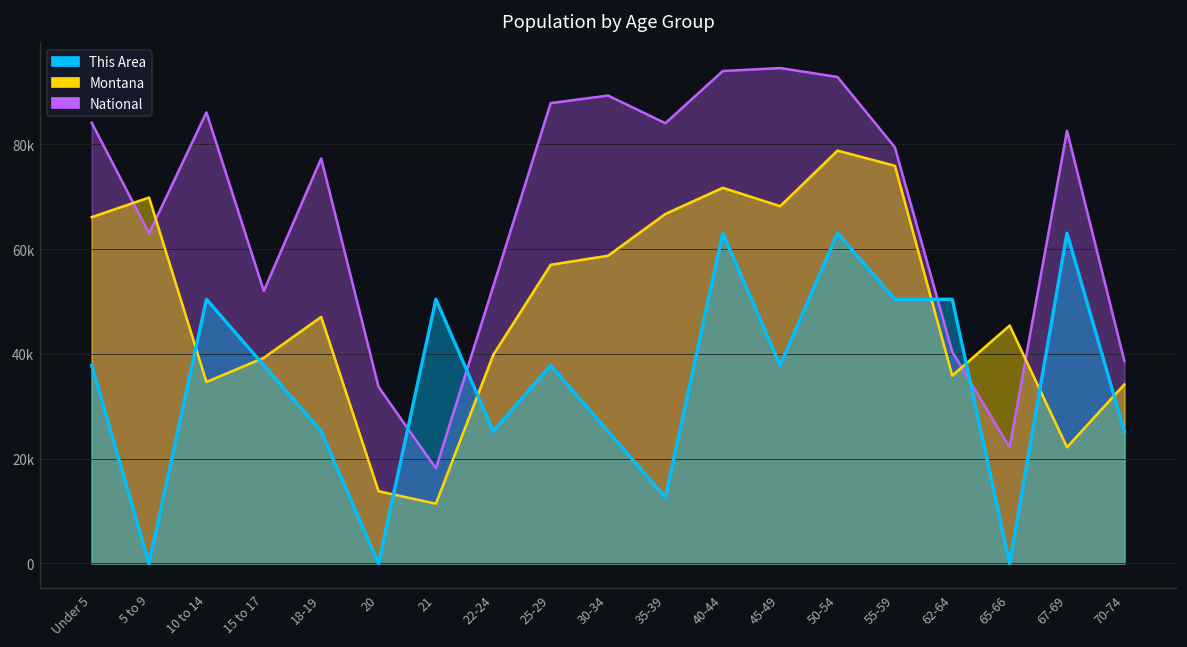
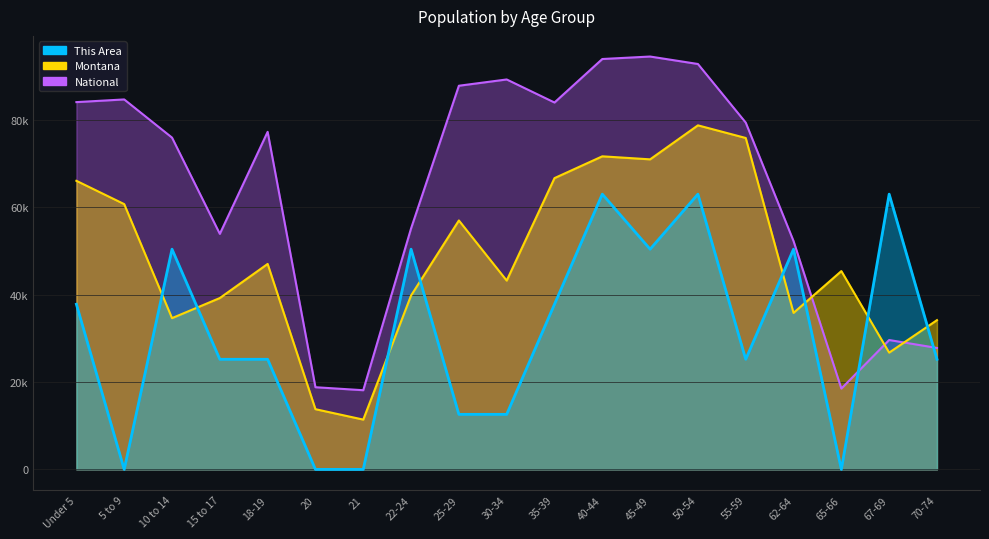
National, 5 to 9: 63000 -> 85000
Montana, 5 to 9: 70000 -> 61000
National, 10 to 14: 86000 -> 76000
National, 15 to 17: 52000 -> 54000
This Area, 15 to 17: 38000 -> 25000
National, 20: 34000 -> 19000
This Area, 21: 50000 -> 0
National, 22-24: 53000 -> 55000
This Area, 22-24: 25000 -> 50000
This Area, 25-29: 38000 -> 13000
Montana, 30-34: 59000 -> 43000
This Area, 30-34: 25000 -> 13000
This Area, 35-39: 13000 -> 38000
Montana, 45-49: 68000 -> 71000
This Area, 45-49: 38000 -> 50000
This Area, 55-59: 50000 -> 25000
National, 62-64: 40000 -> 52000
National, 65-66: 22000 -> 19000
National, 67-69: 83000 -> 30000
Montana, 67-69: 22000 -> 27000
National, 70-74: 39000 -> 28000
